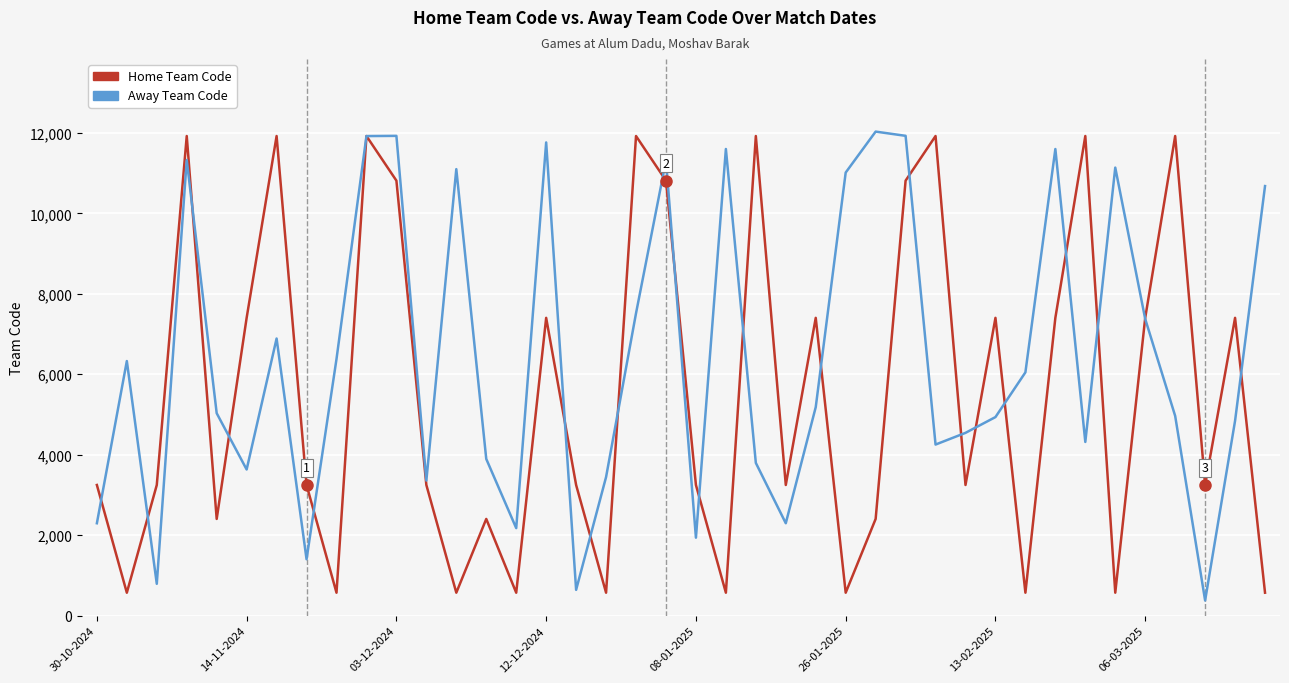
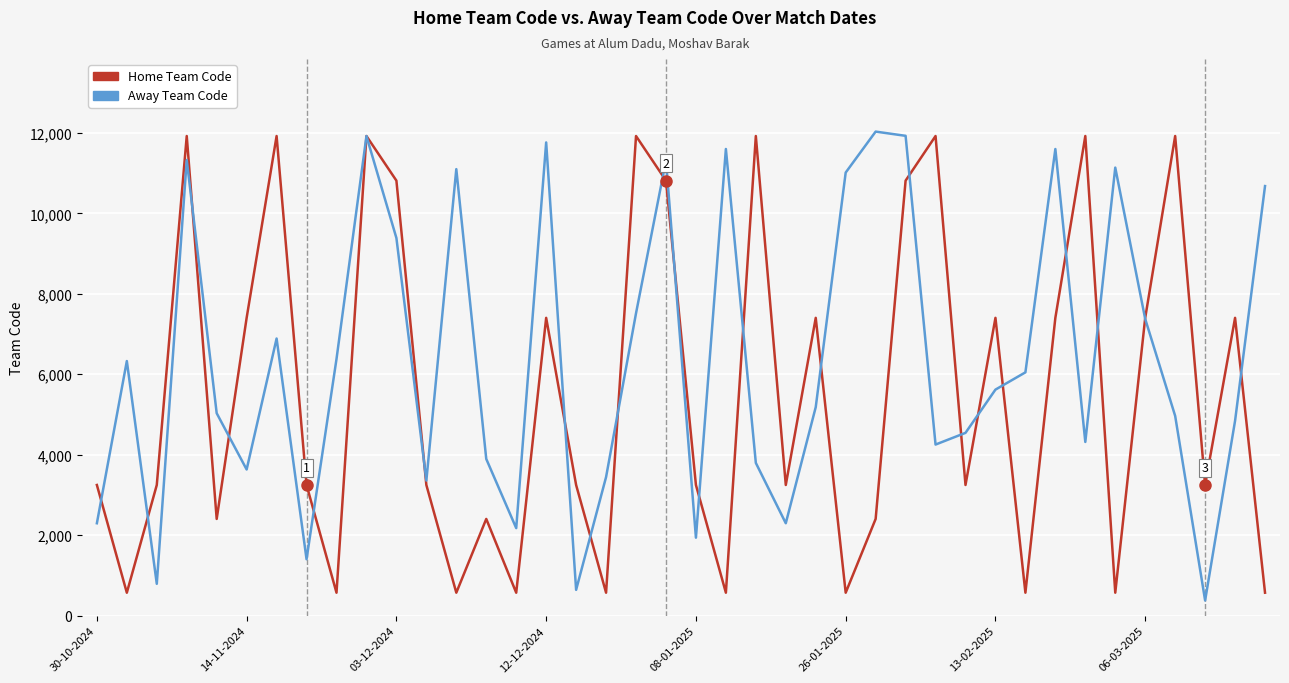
Away Team Code, 03-12-2024: 11,900 -> 9,400
Away Team Code, 13-02-2025: 4,900 -> 5,600
